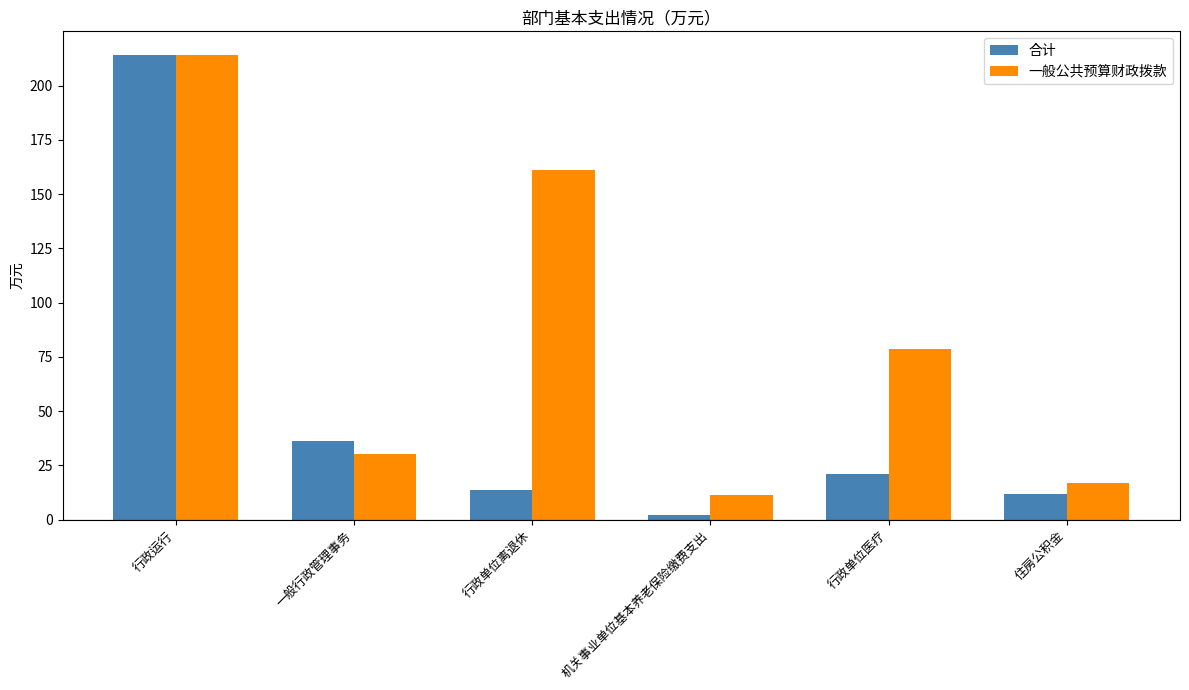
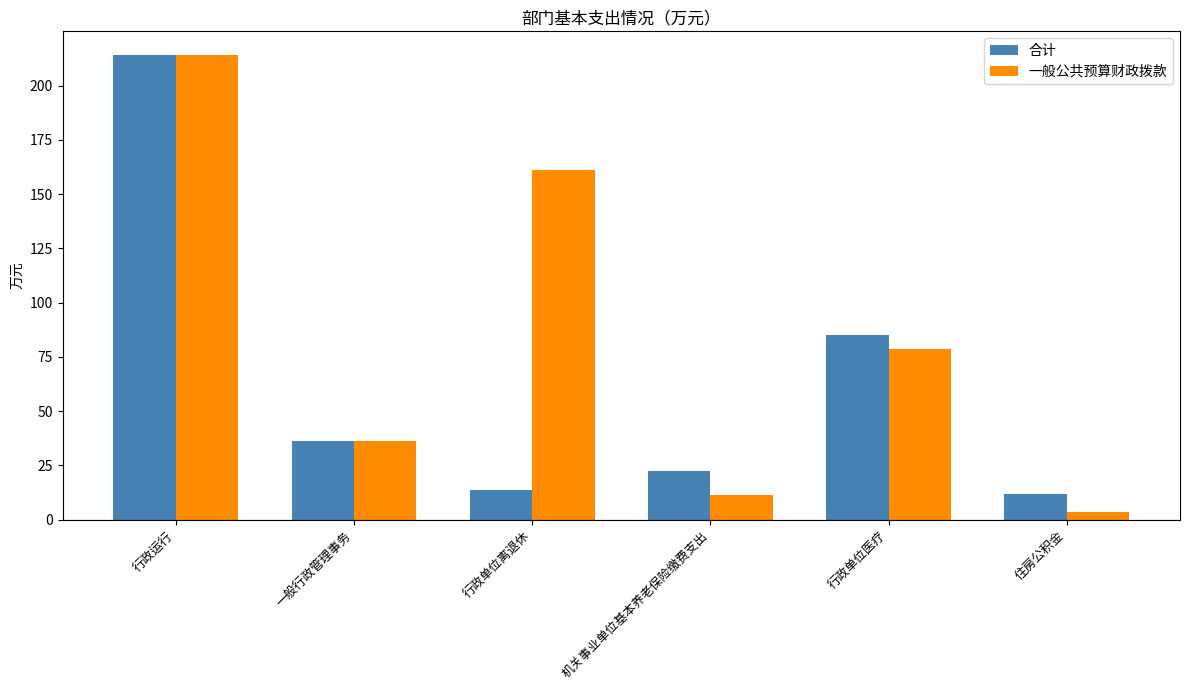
一般公共预算财政拨款, 一般行政管理事务: 30 -> 36
合计, 机关事业单位基本养老保险缴费支出: 2 -> 23
合计, 行政单位医疗: 21 -> 85
一般公共预算财政拨款, 住房公积金: 17 -> 4
